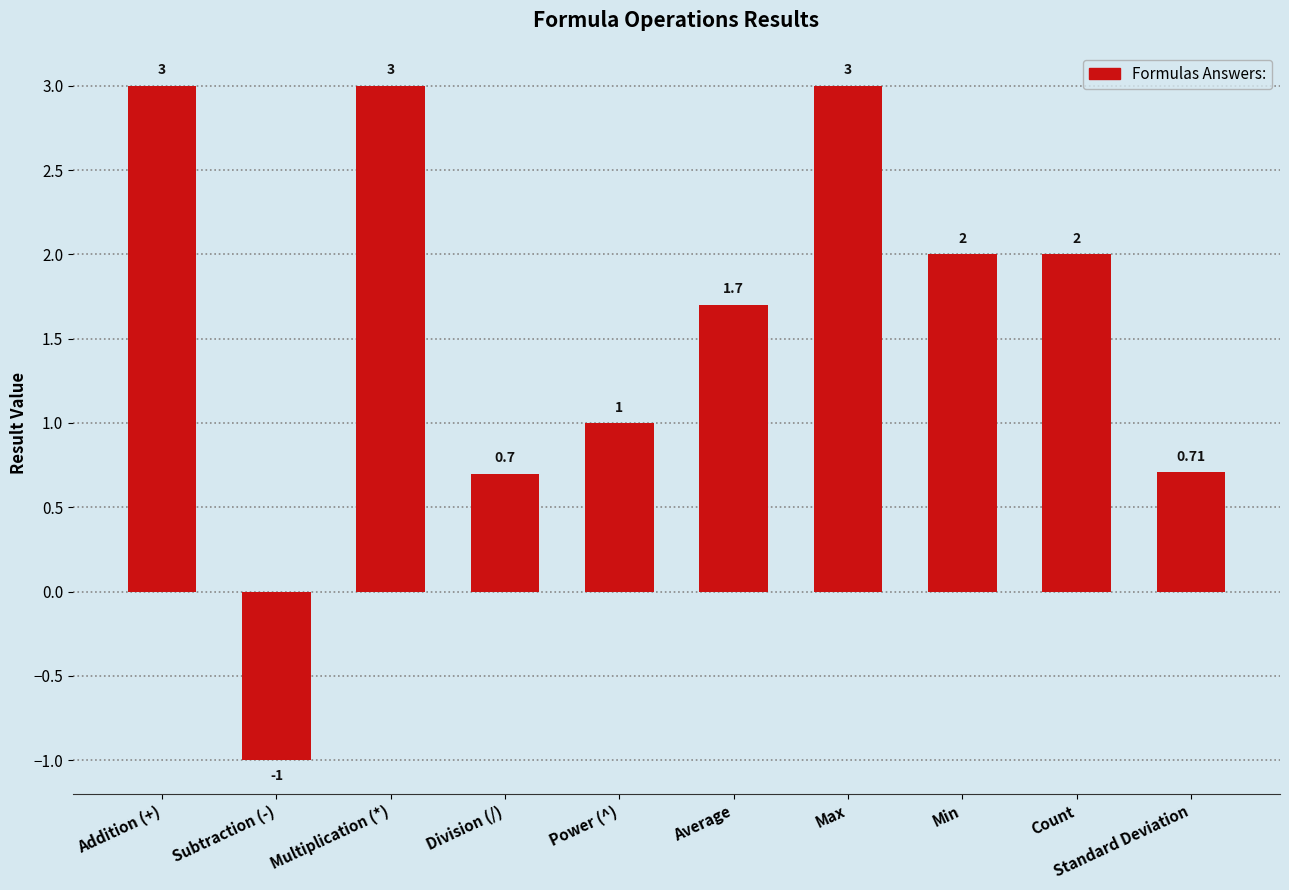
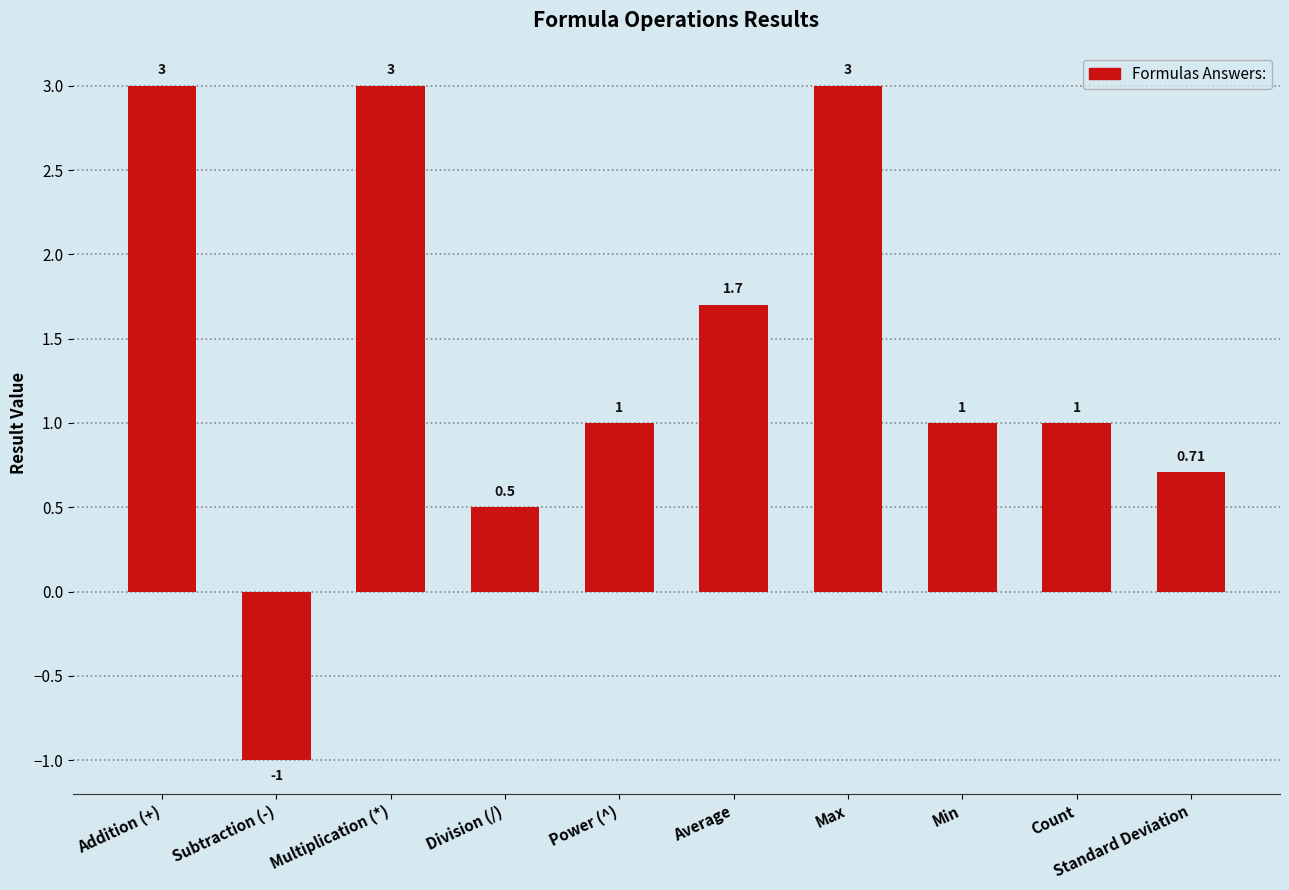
Division (/): 0.7 -> 0.5
Min: 2 -> 1
Count: 2 -> 1
